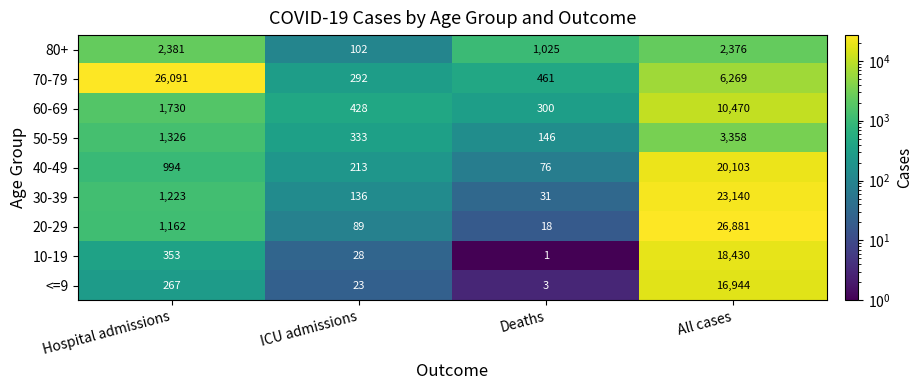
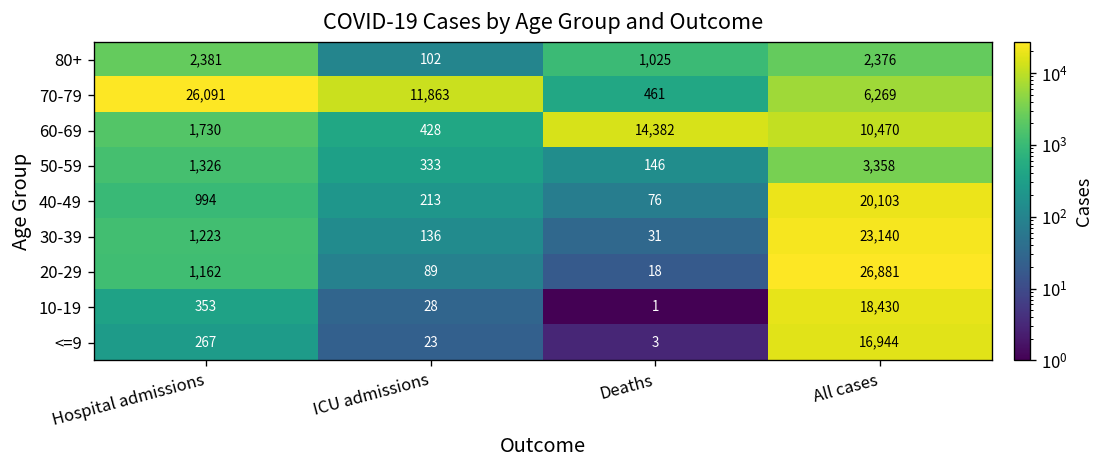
70-79, ICU admissions: 292 -> 11,863
60-69, Deaths: 300 -> 14,382
